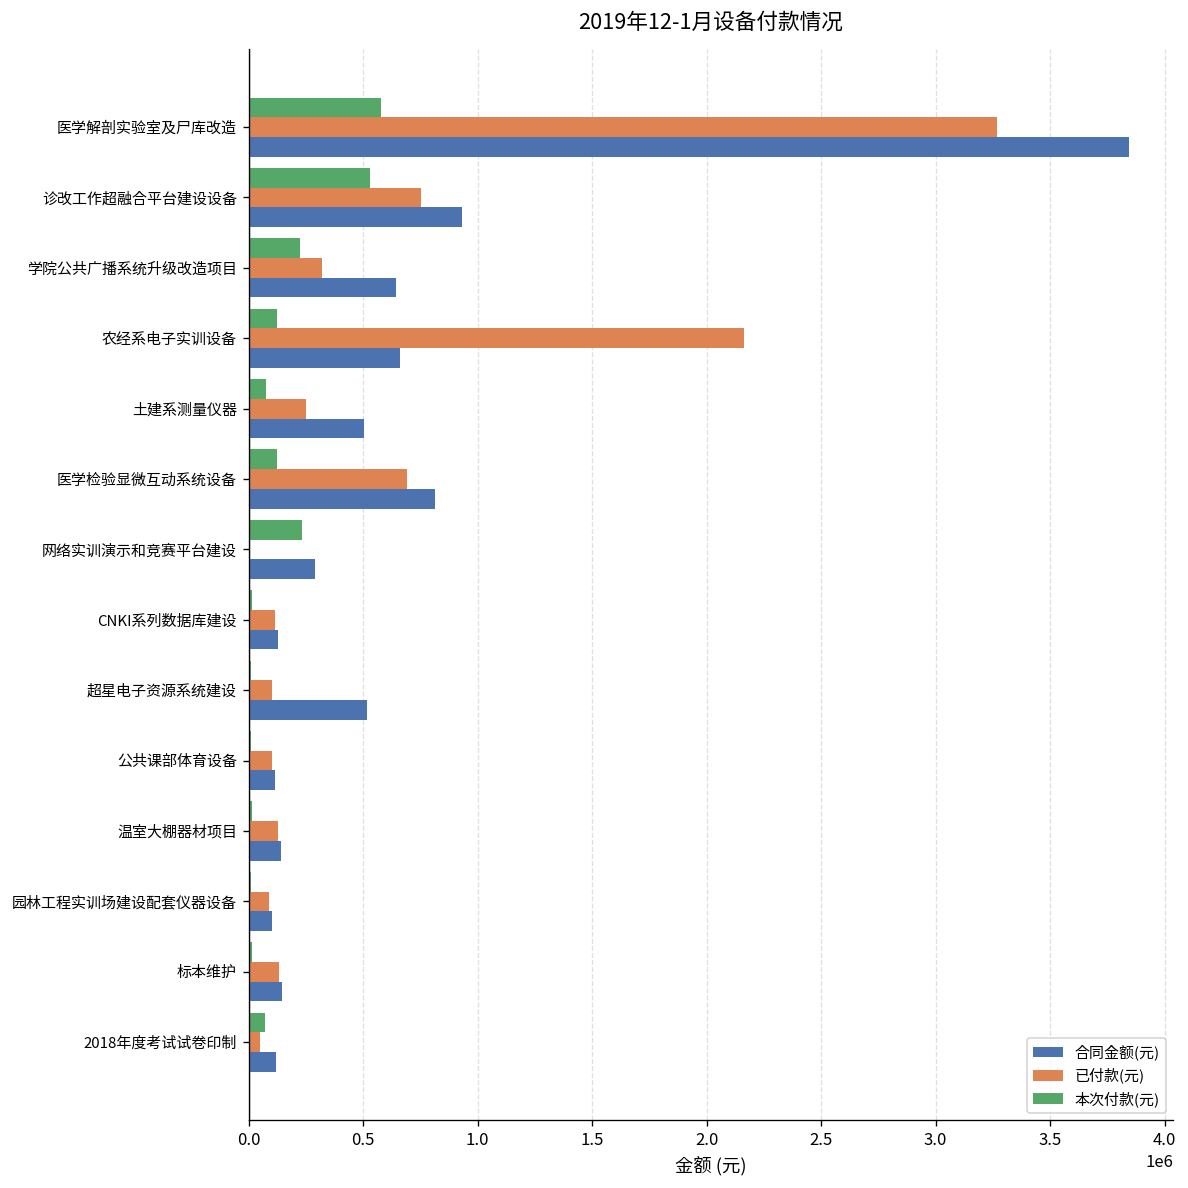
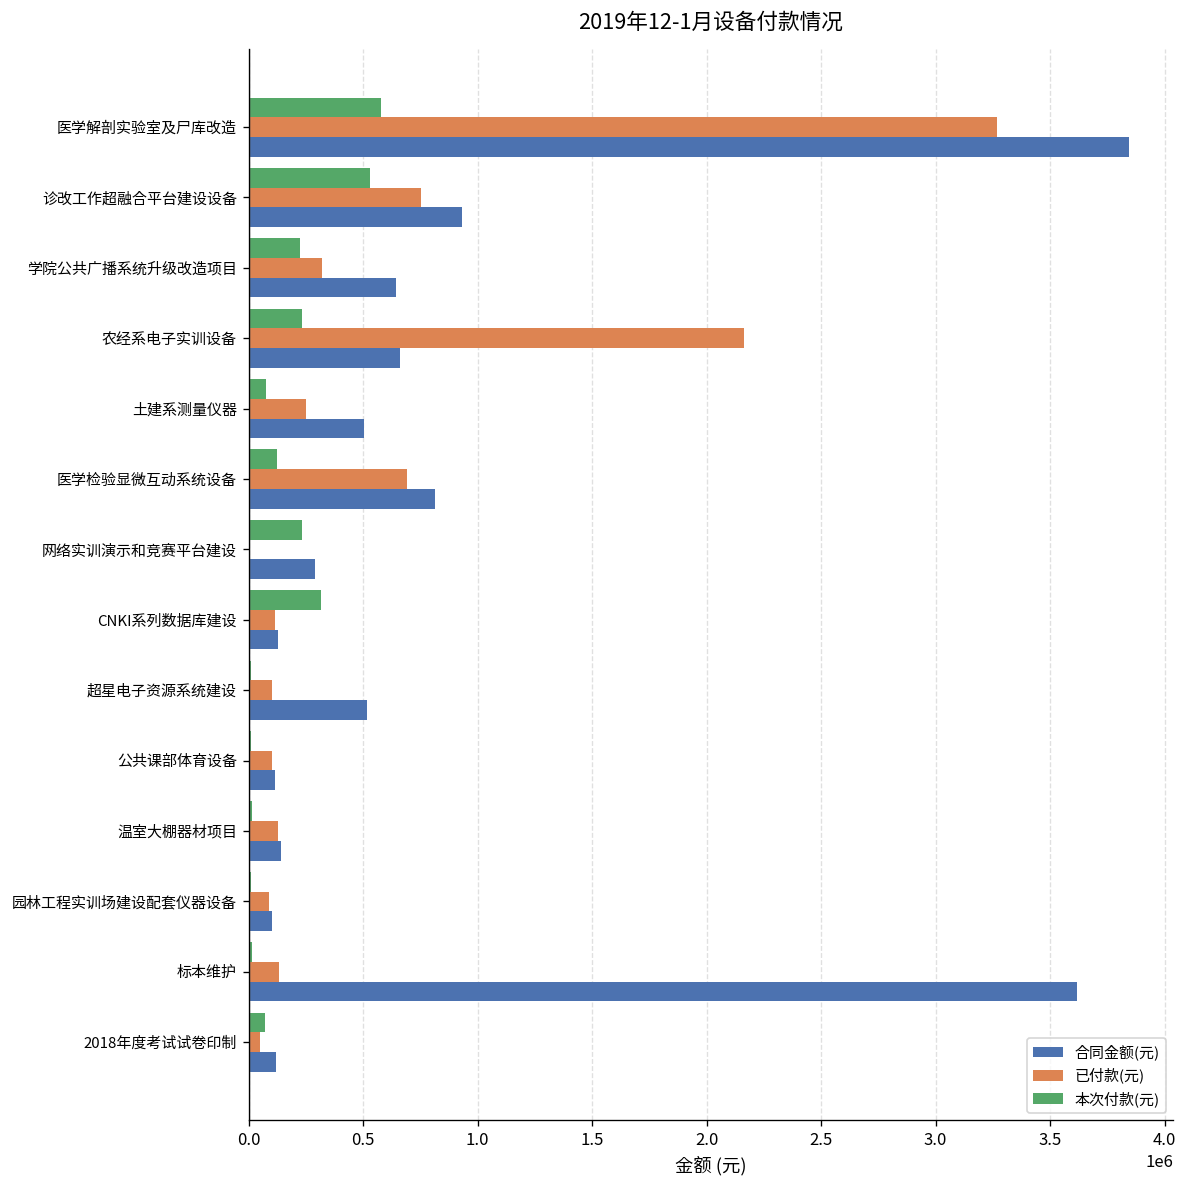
本次付款(元), 农经系电子实训设备: 120000 -> 230000
本次付款(元), CNKI系列数据库建设: 10000 -> 310000
合同金额(元), 标本维护: 150000 -> 3620000
